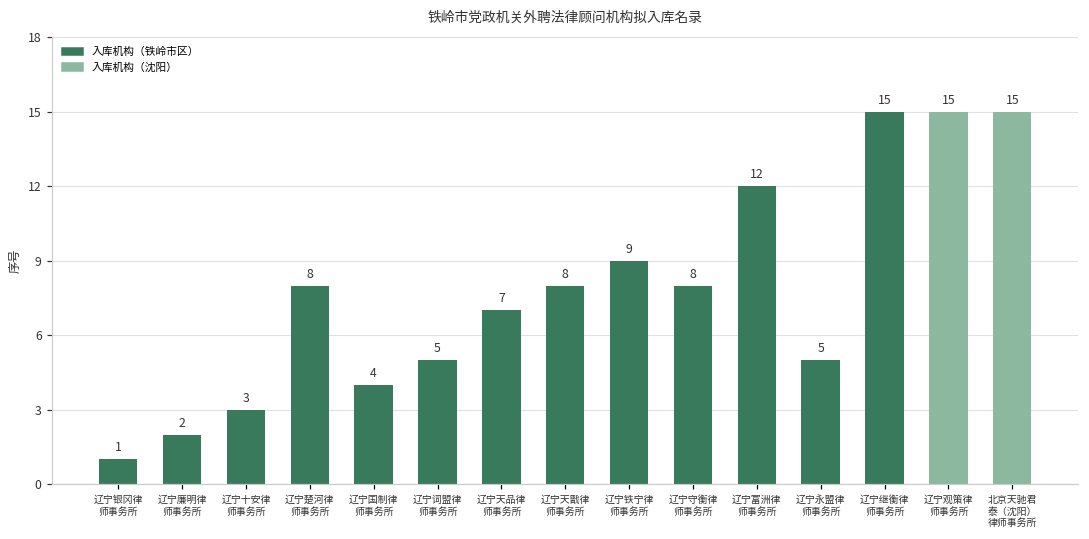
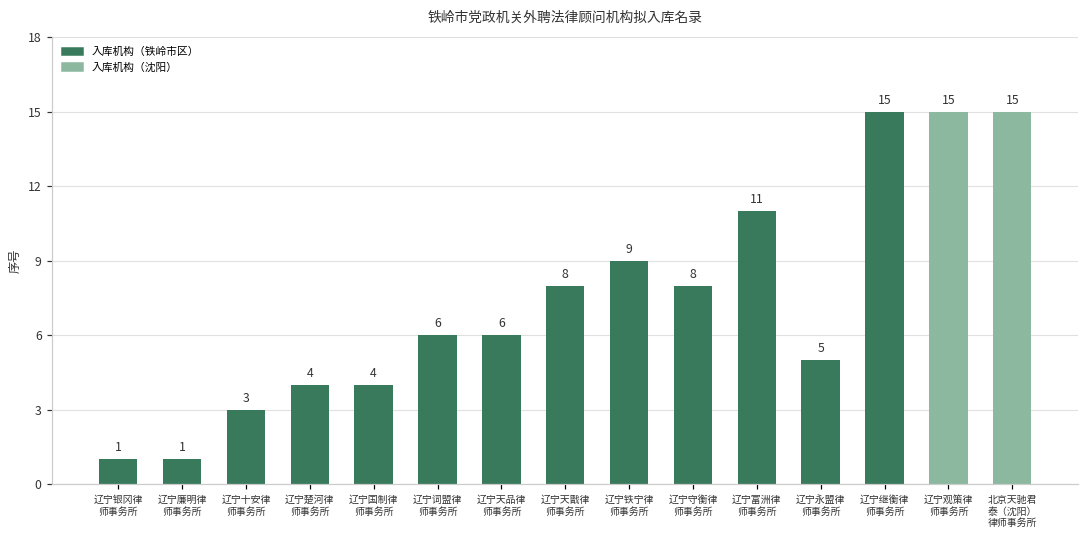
辽宁廉明律 师事务所: 2 -> 1
辽宁楚河律 师事务所: 8 -> 4
辽宁词盟律 师事务所: 5 -> 6
辽宁天品律 师事务所: 7 -> 6
辽宁富洲律 师事务所: 12 -> 11
